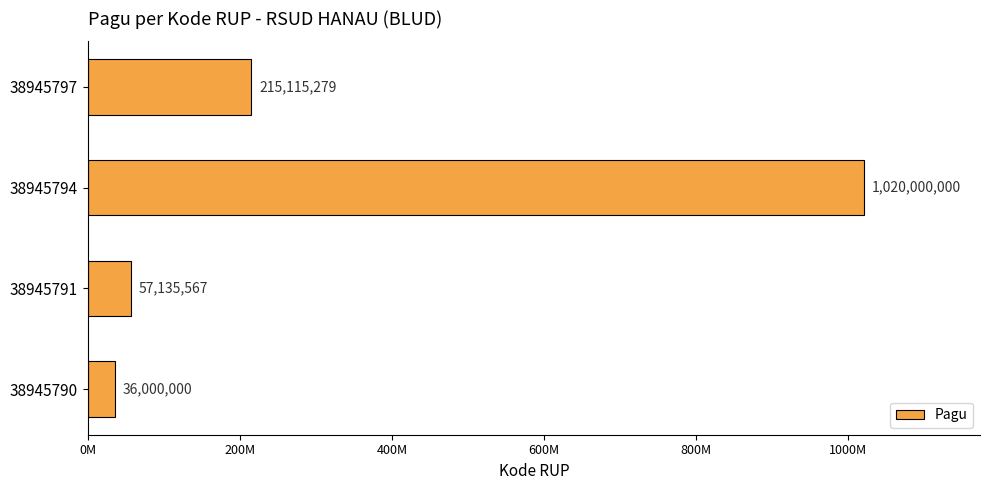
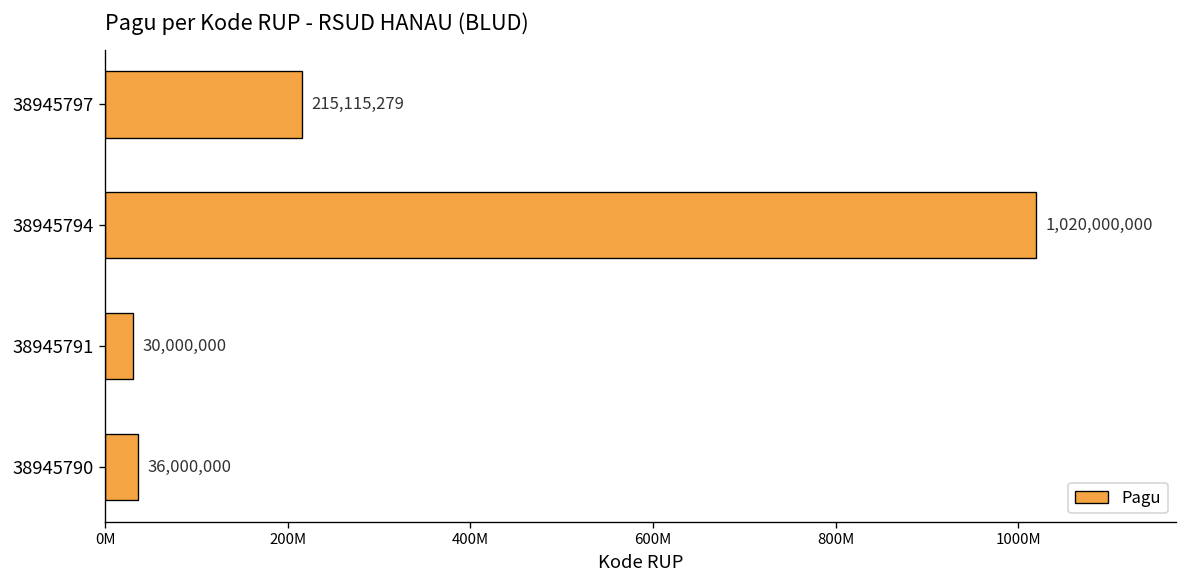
38945791: 57,135,567 -> 30,000,000
